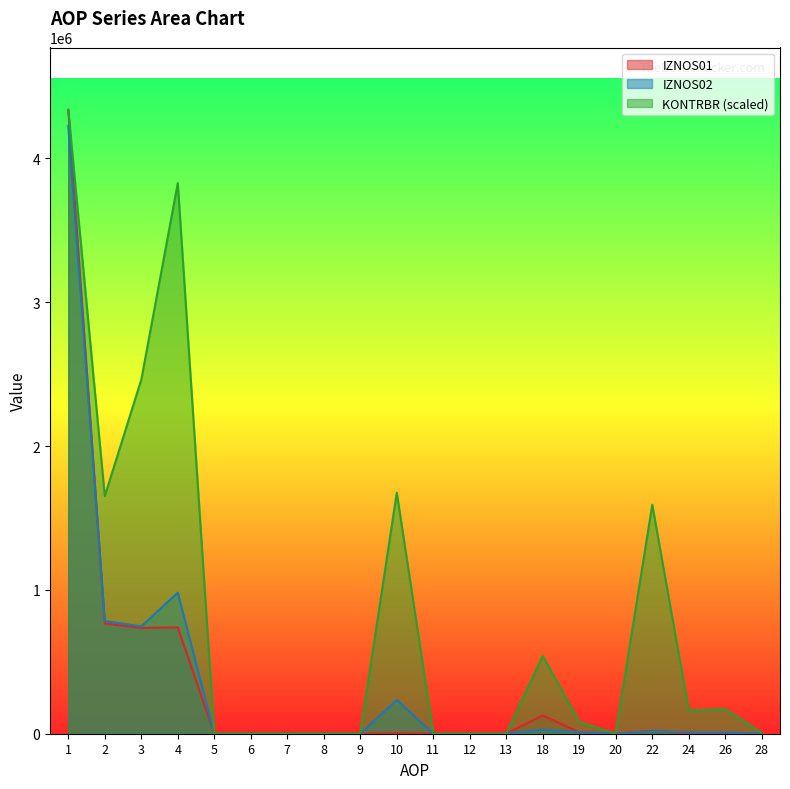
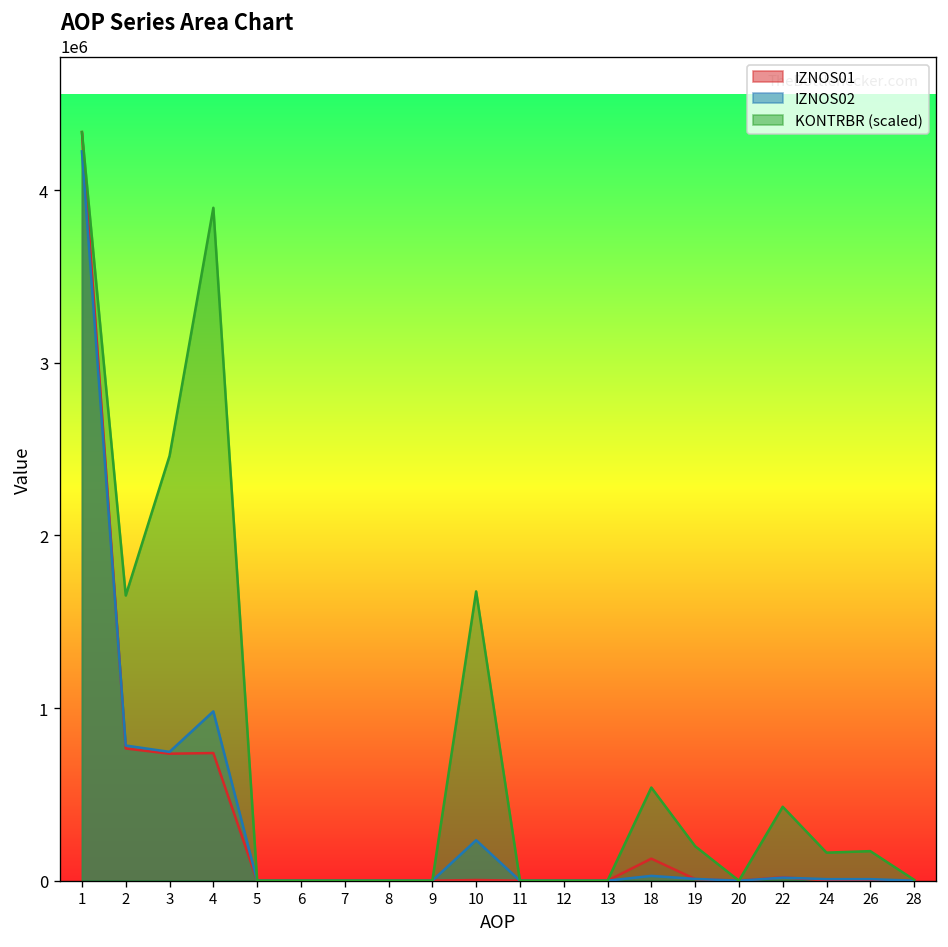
KONTRBR (scaled), 4: 3830000 -> 3900000
KONTRBR (scaled), 19: 80000 -> 200000
KONTRBR (scaled), 22: 1590000 -> 430000
